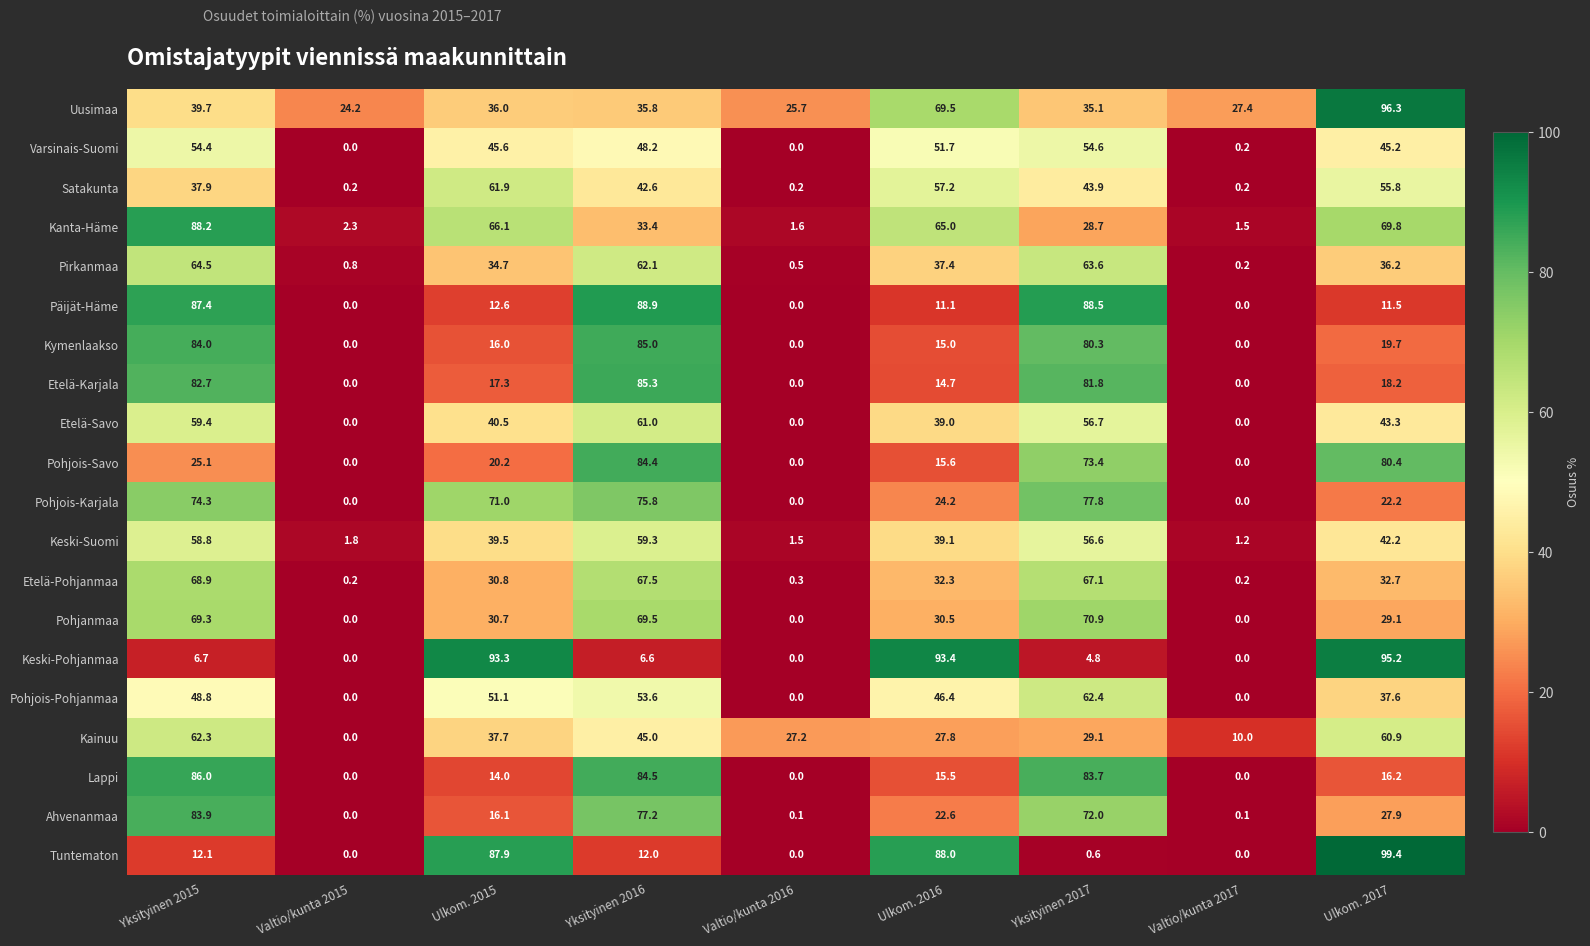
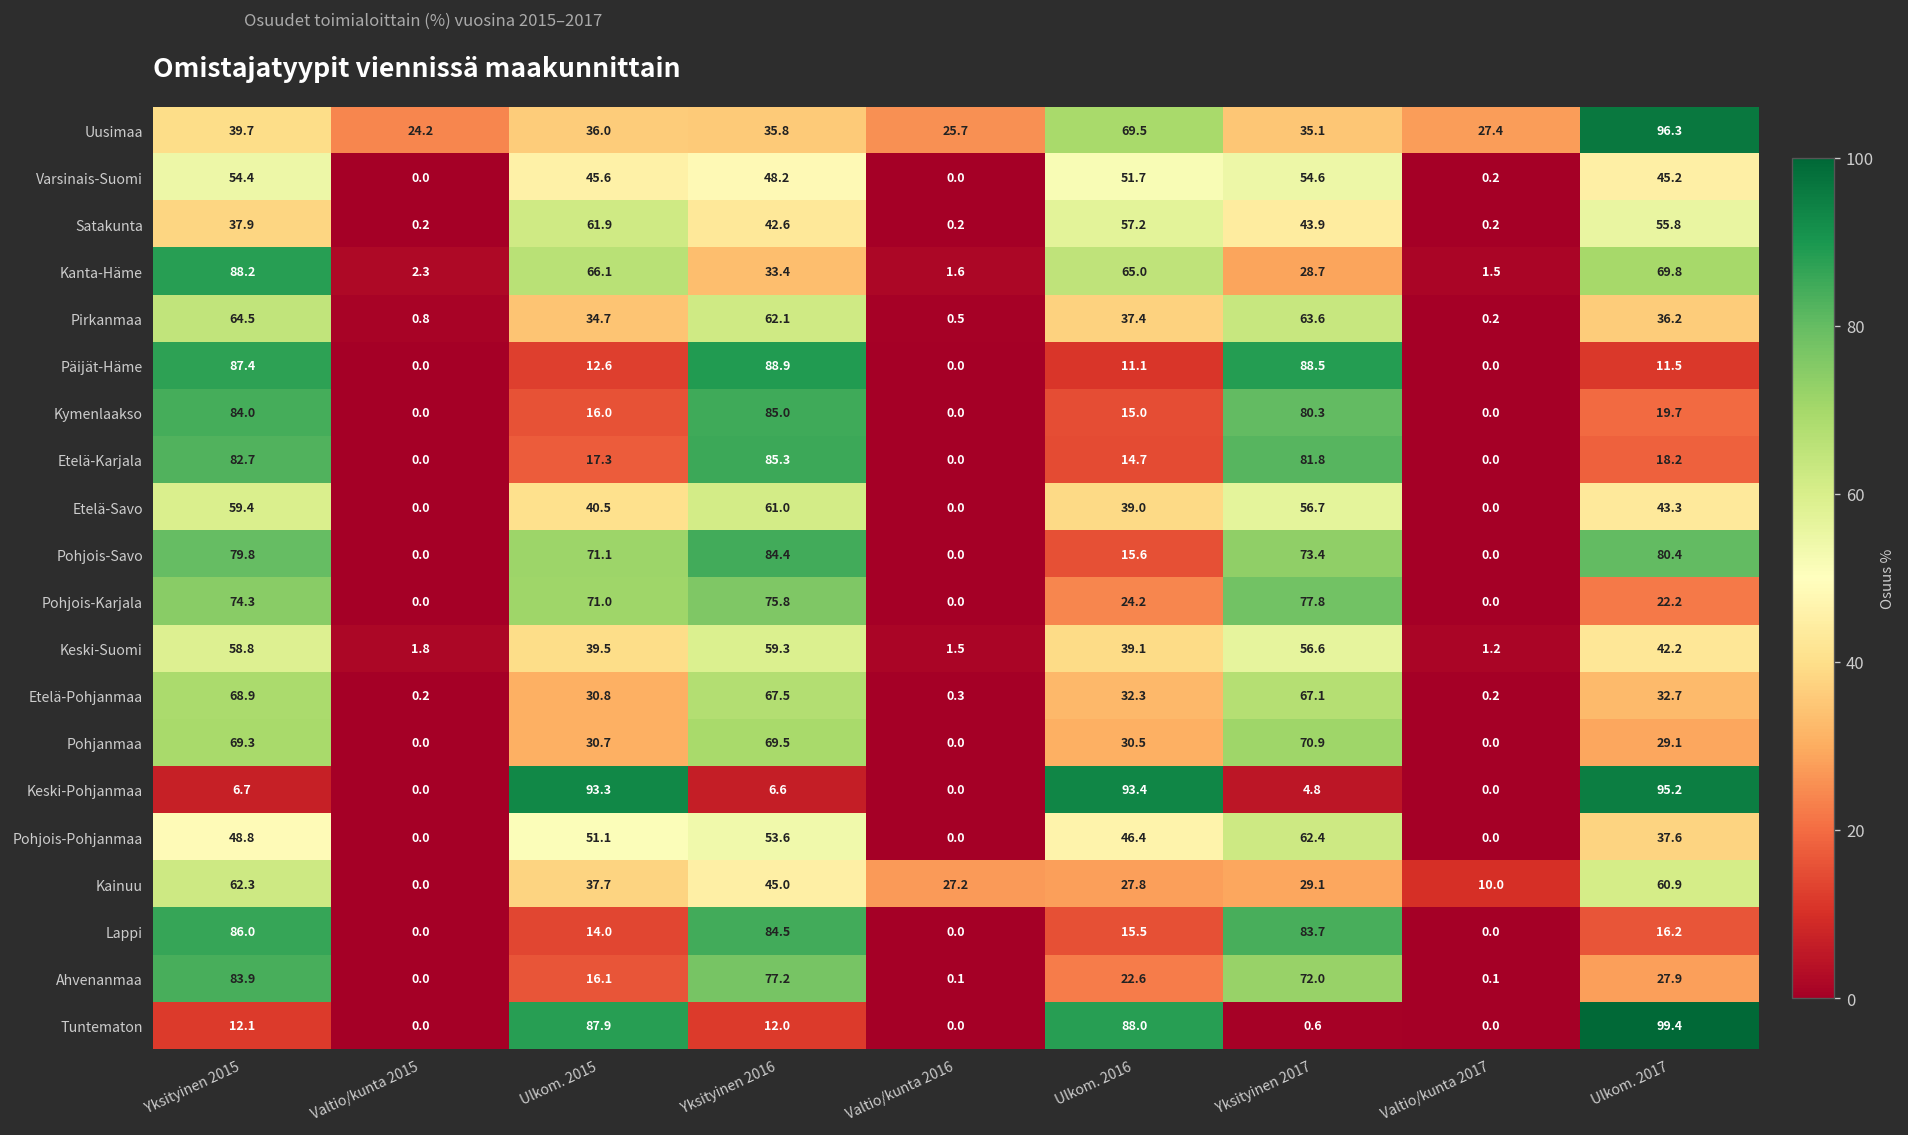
Pohjois-Savo, Yksityinen 2015: 25.1 -> 79.8
Pohjois-Savo, Ulkom. 2015: 20.2 -> 71.1
